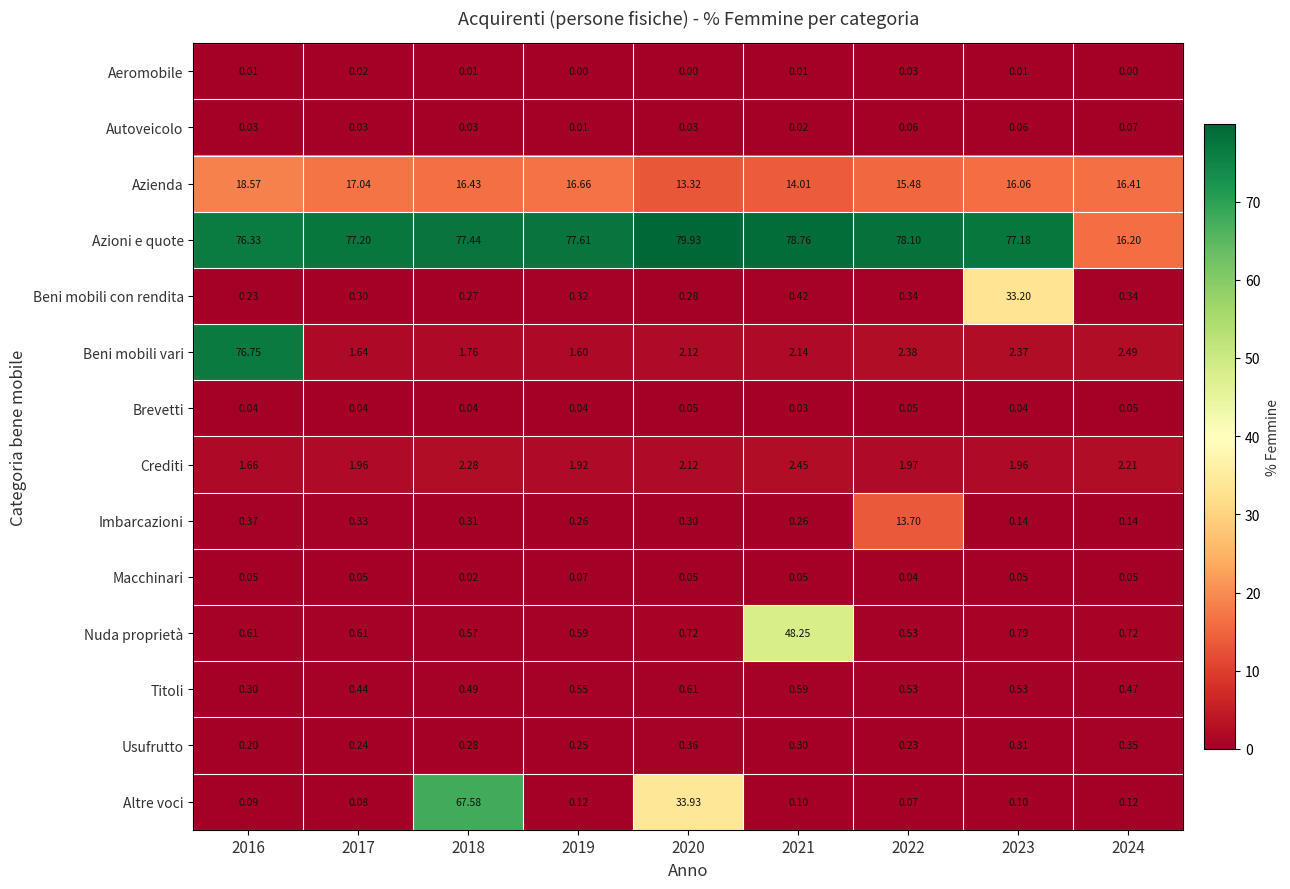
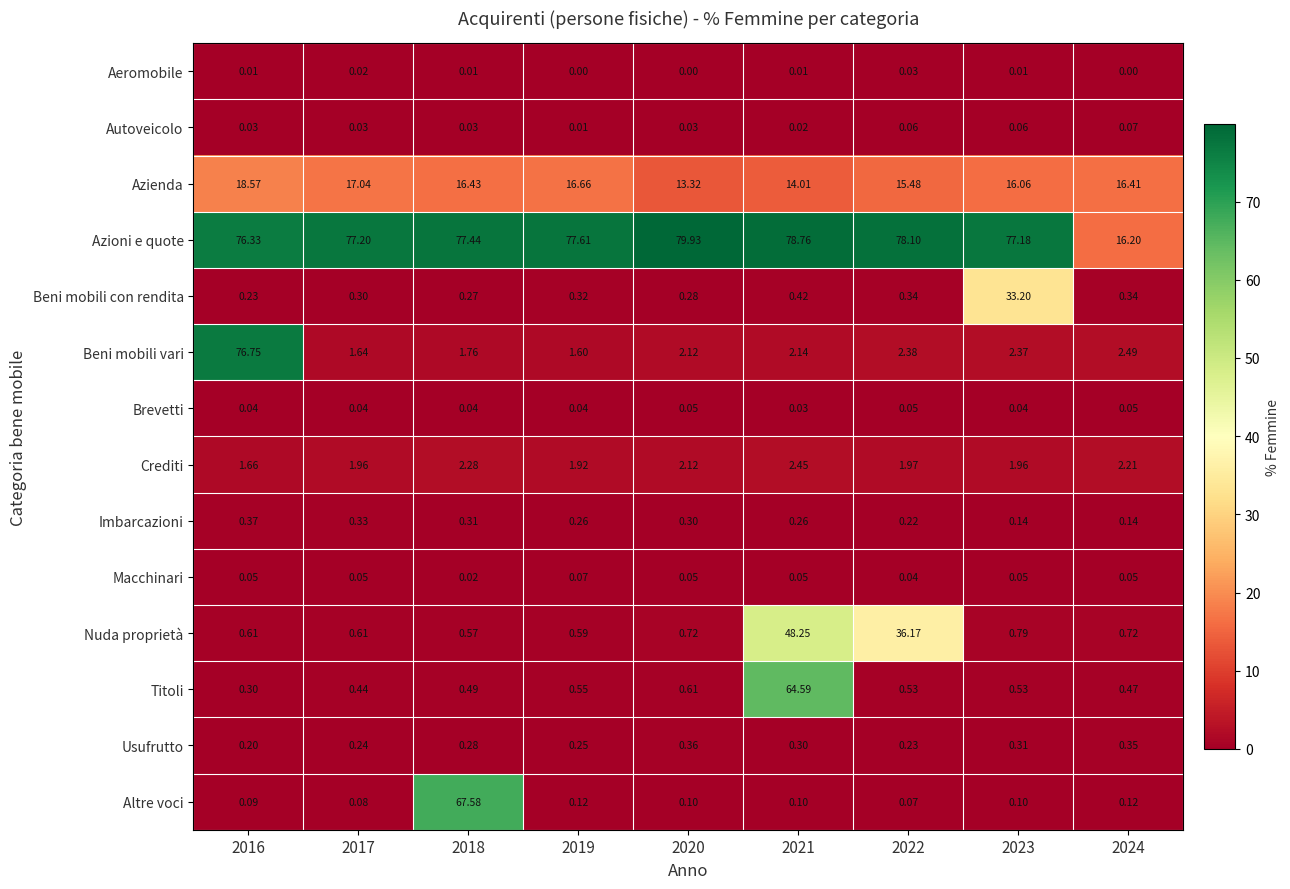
Imbarcazioni, 2022: 13.70 -> 0.22
Nuda proprietà, 2022: 0.53 -> 36.17
Titoli, 2021: 0.59 -> 64.59
Altre voci, 2020: 33.93 -> 0.10
